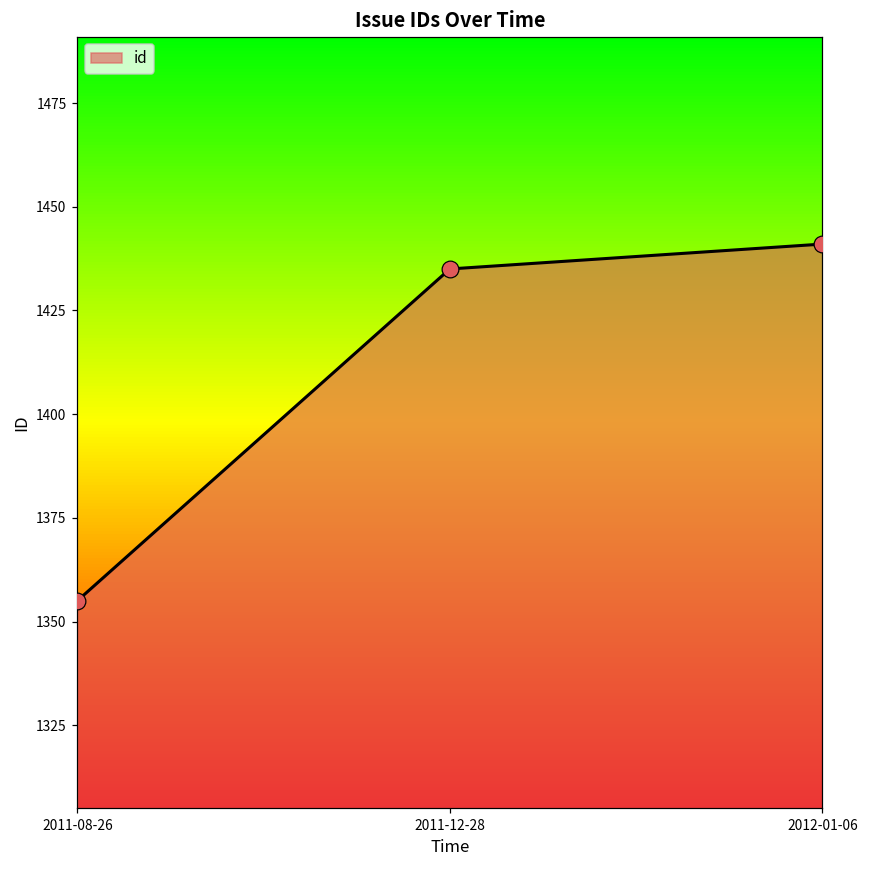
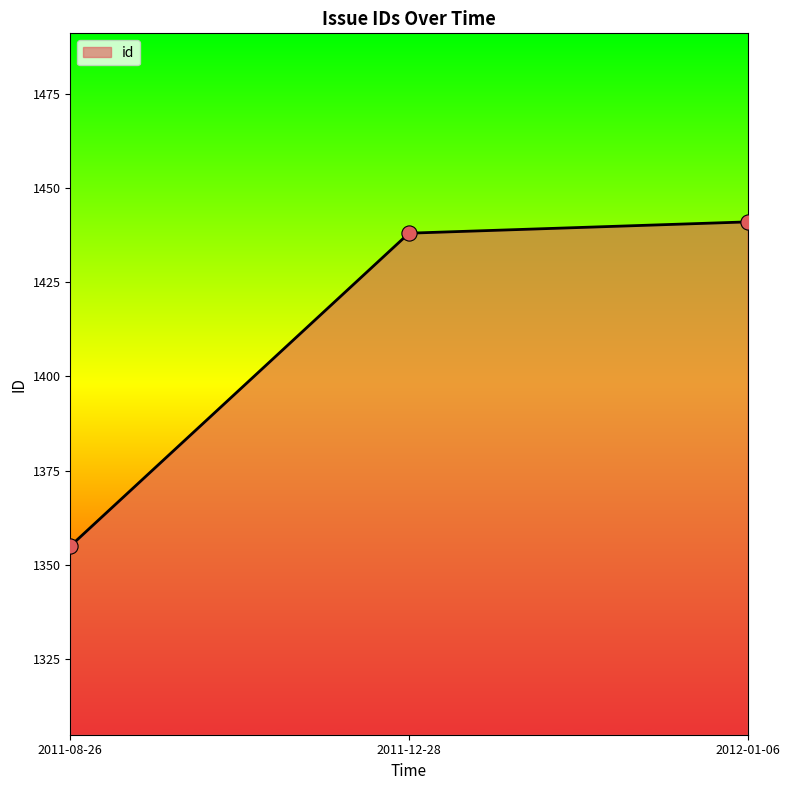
2011-12-28: 1435 -> 1438
